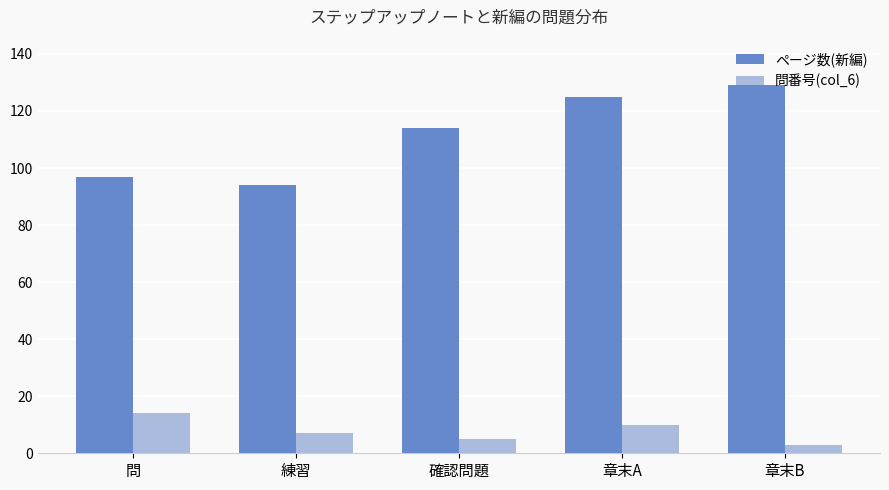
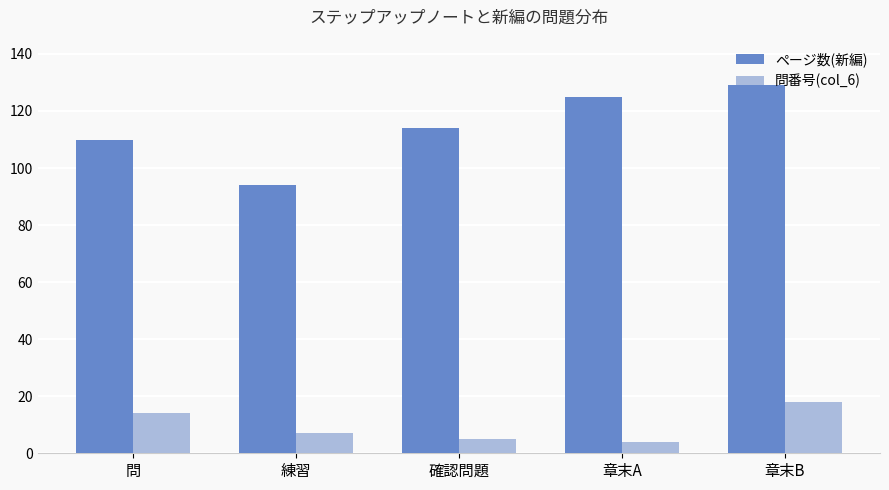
ページ数(新編), 問: 97 -> 110
問番号(col_6), 章末A: 10 -> 4
問番号(col_6), 章末B: 3 -> 18
